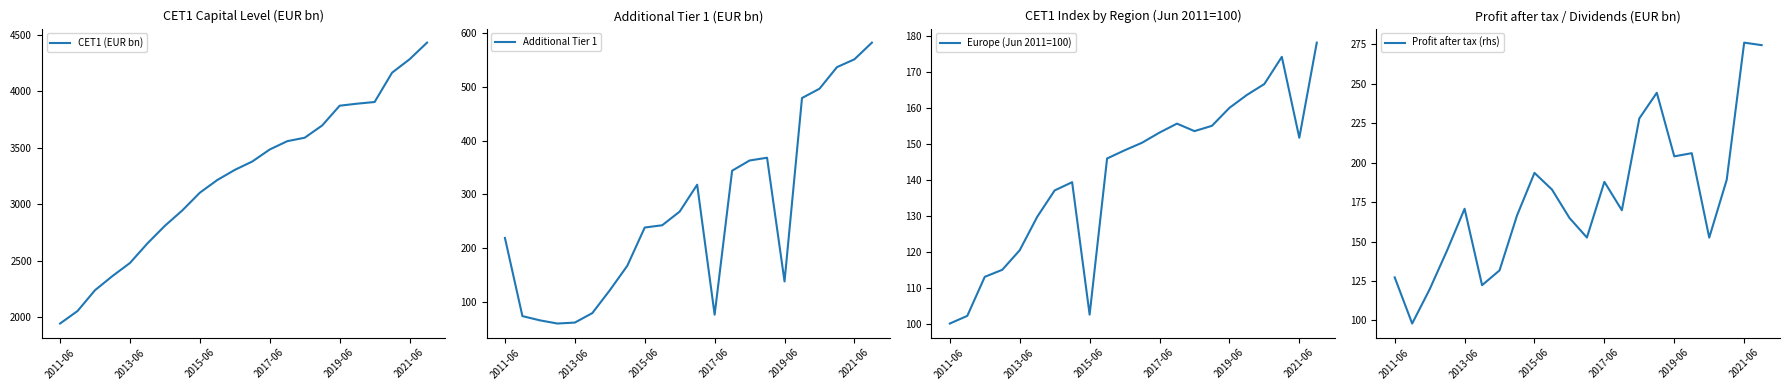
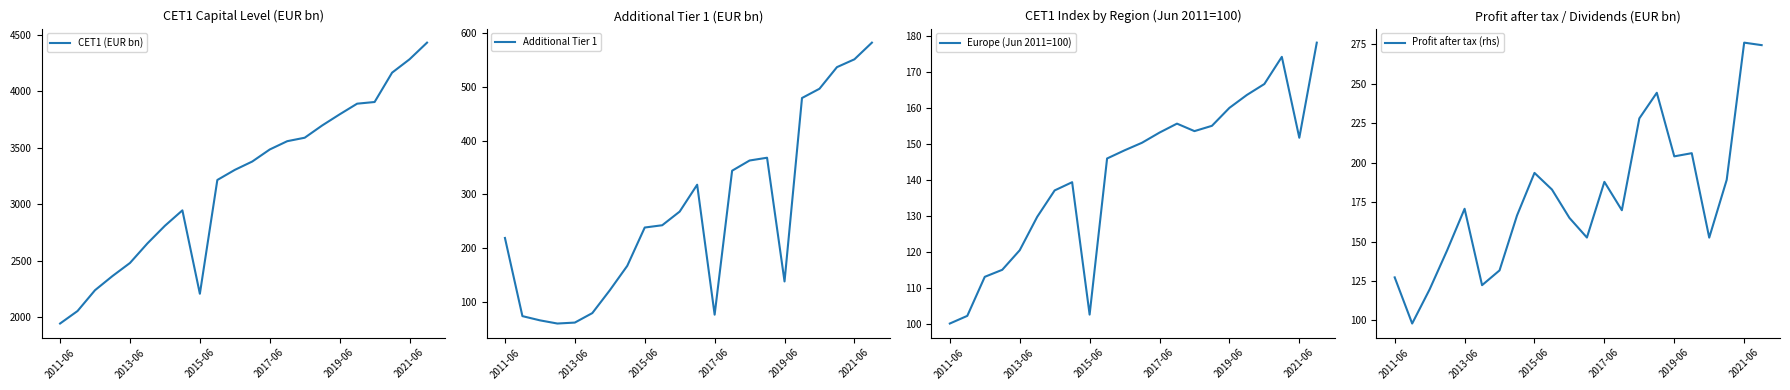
CET1 Capital Level (EUR bn), 2015-06: 3100 -> 2210
CET1 Capital Level (EUR bn), 2019-06: 3870 -> 3790
